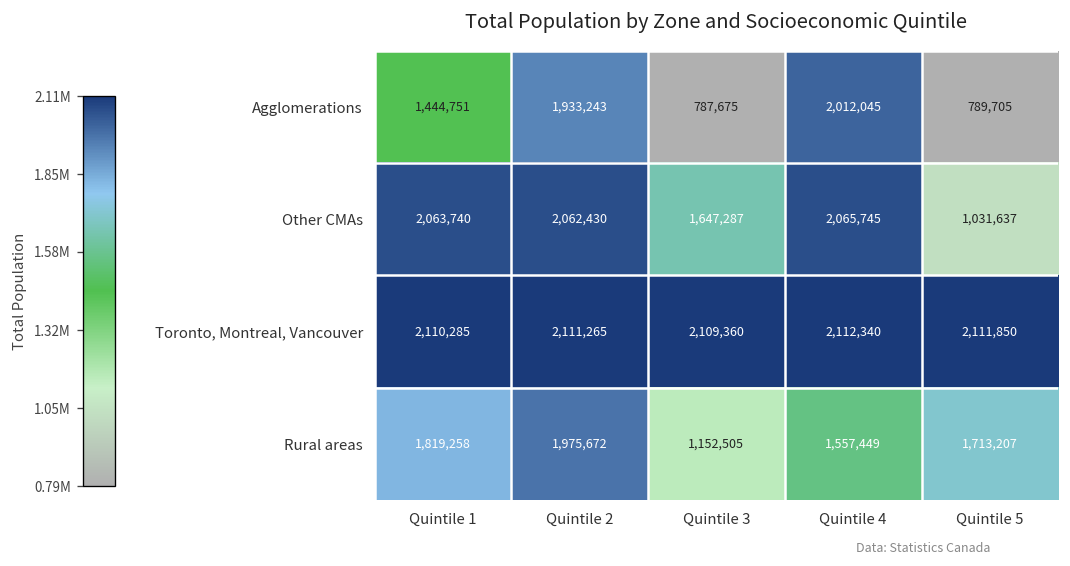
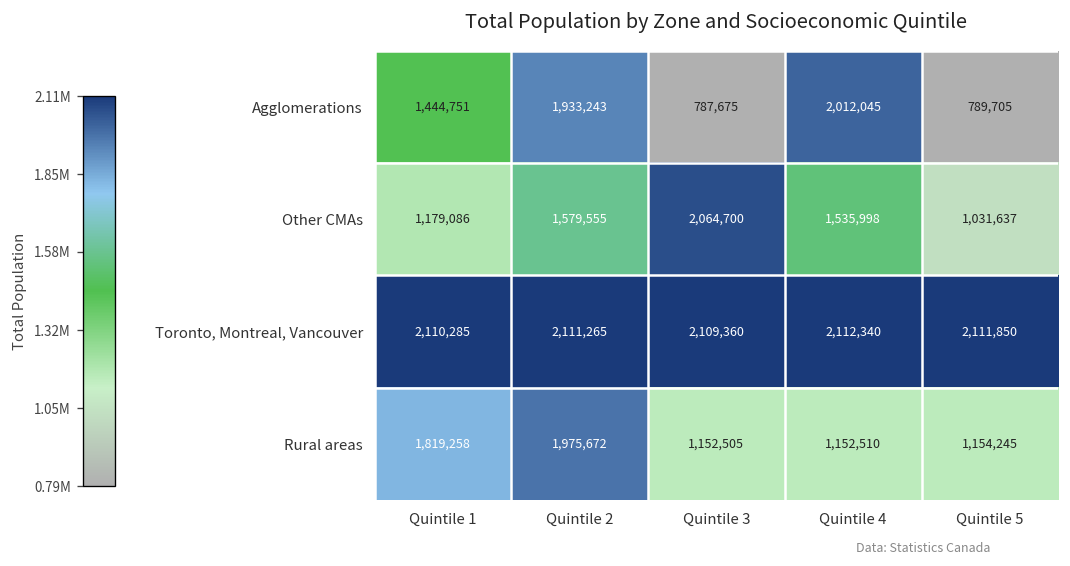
Other CMAs, Quintile 1: 2,063,740 -> 1,179,086
Other CMAs, Quintile 2: 2,062,430 -> 1,579,555
Other CMAs, Quintile 3: 1,647,287 -> 2,064,700
Other CMAs, Quintile 4: 2,065,745 -> 1,535,998
Rural areas, Quintile 4: 1,557,449 -> 1,152,510
Rural areas, Quintile 5: 1,713,207 -> 1,154,245
